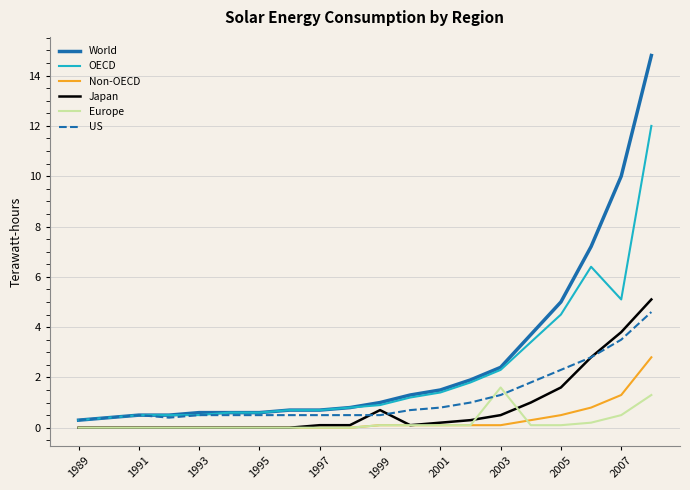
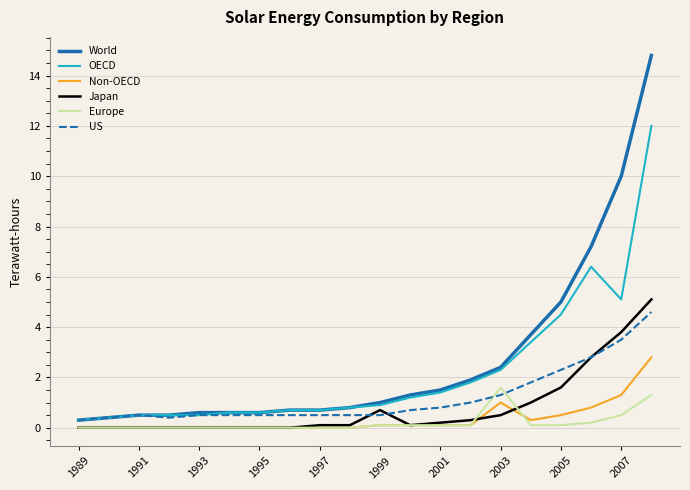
Non-OECD, 2003: 0.1 -> 1.0
